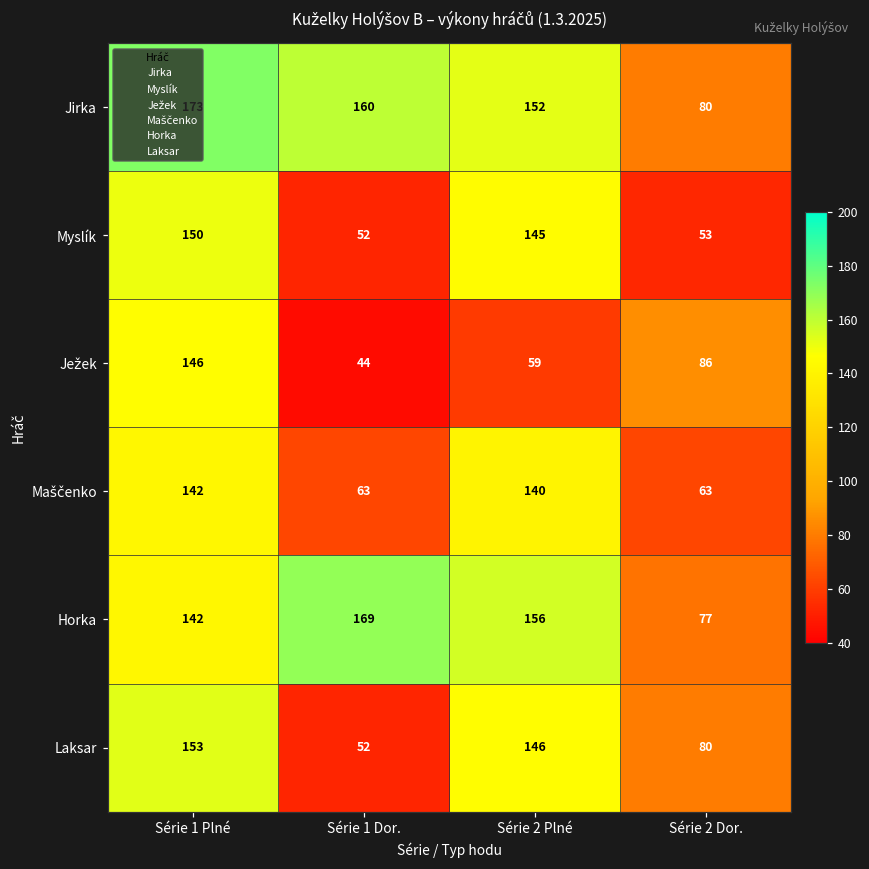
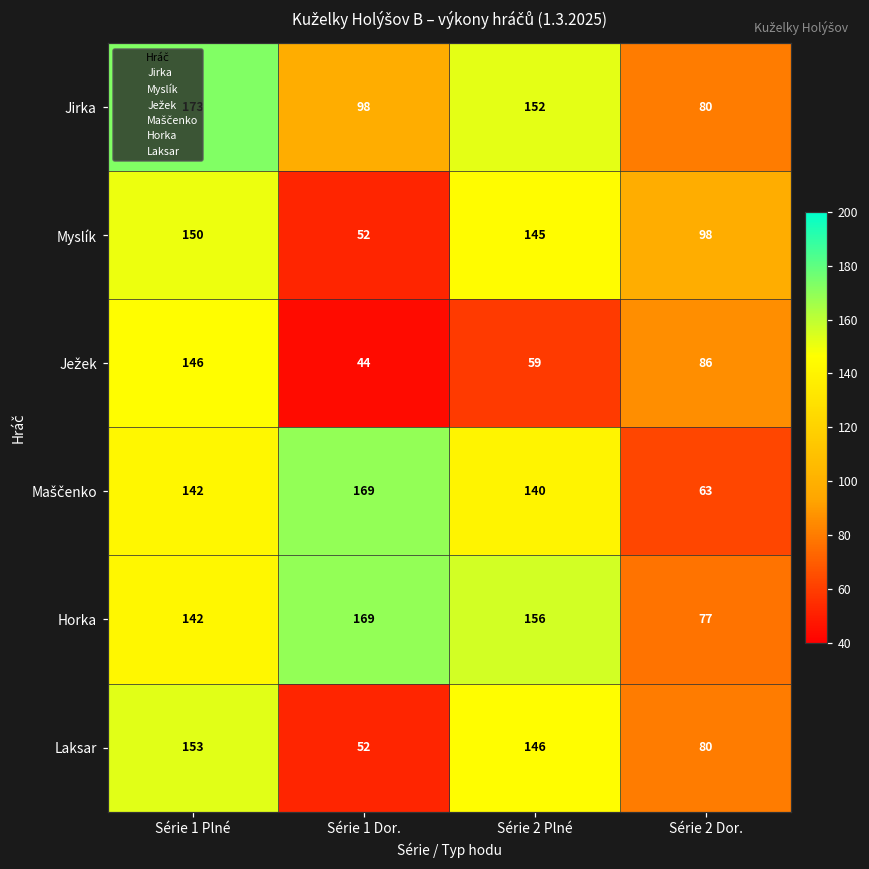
Jirka, Série 1 Dor.: 160 -> 98
Myslík, Série 2 Dor.: 53 -> 98
Maščenko, Série 1 Dor.: 63 -> 169
